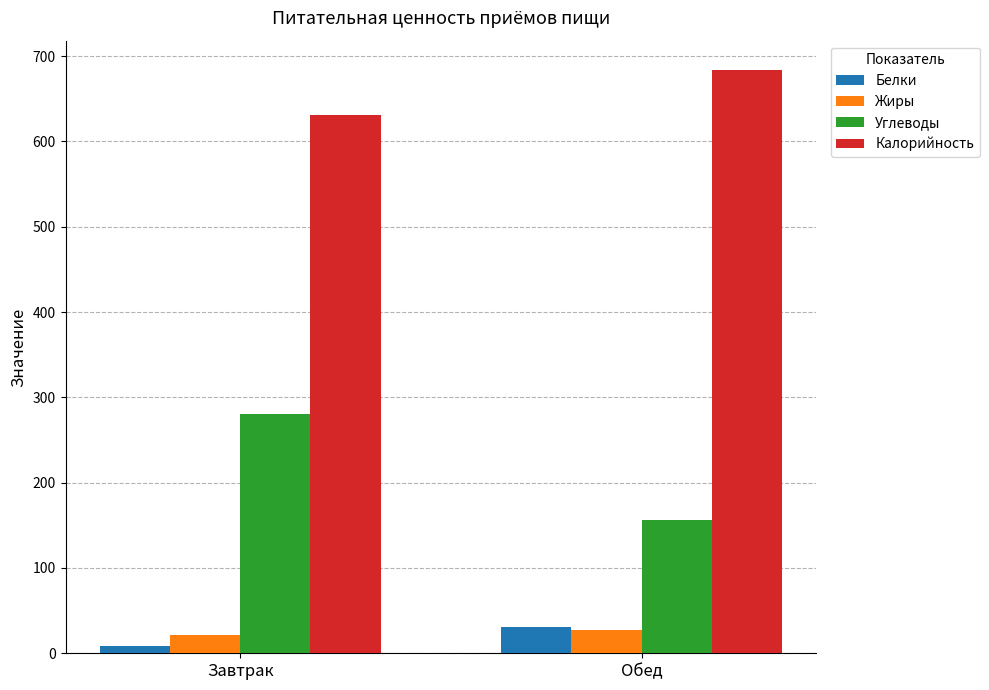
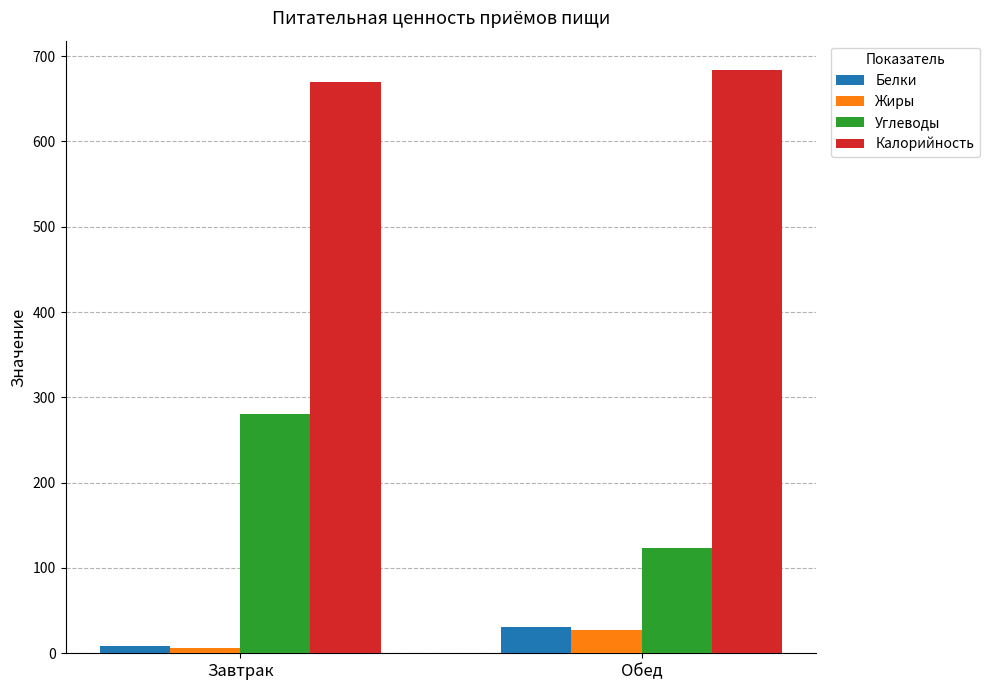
Жиры, Завтрак: 20 -> 10
Калорийность, Завтрак: 630 -> 670
Углеводы, Обед: 160 -> 120
